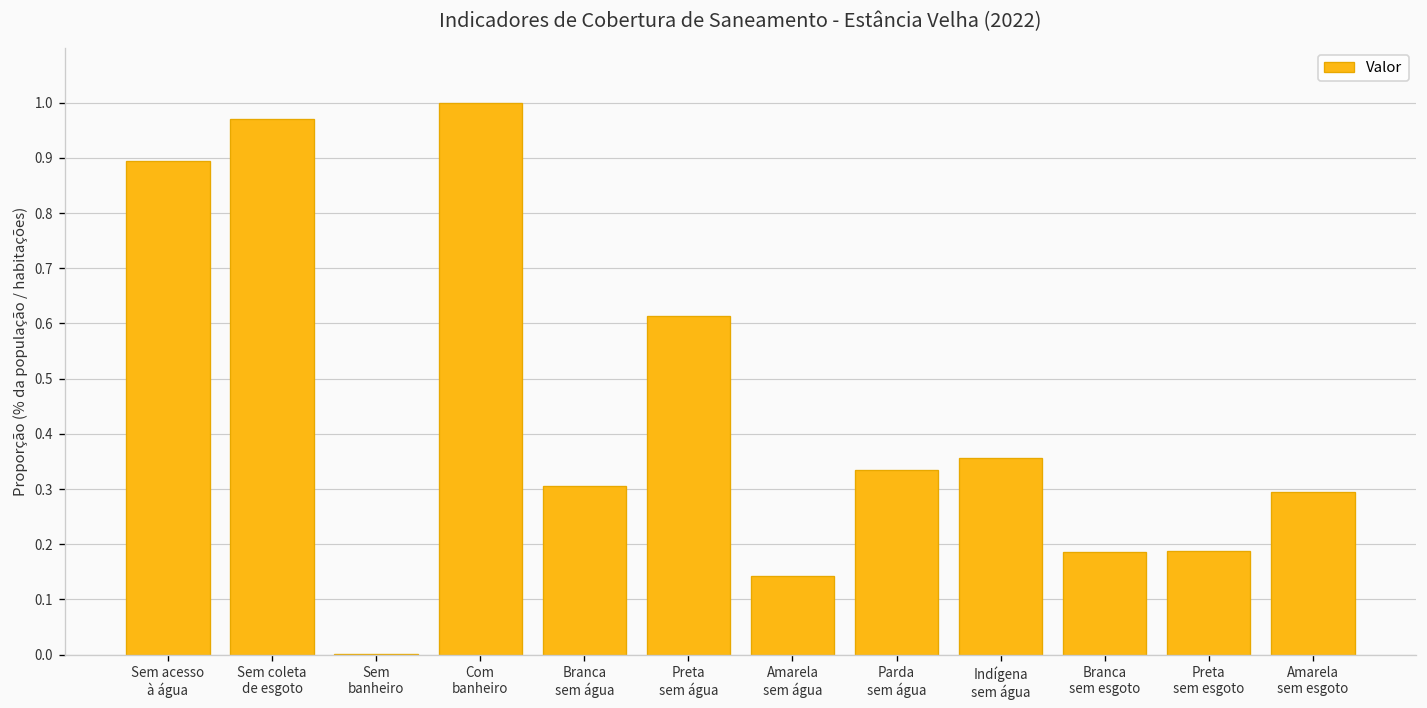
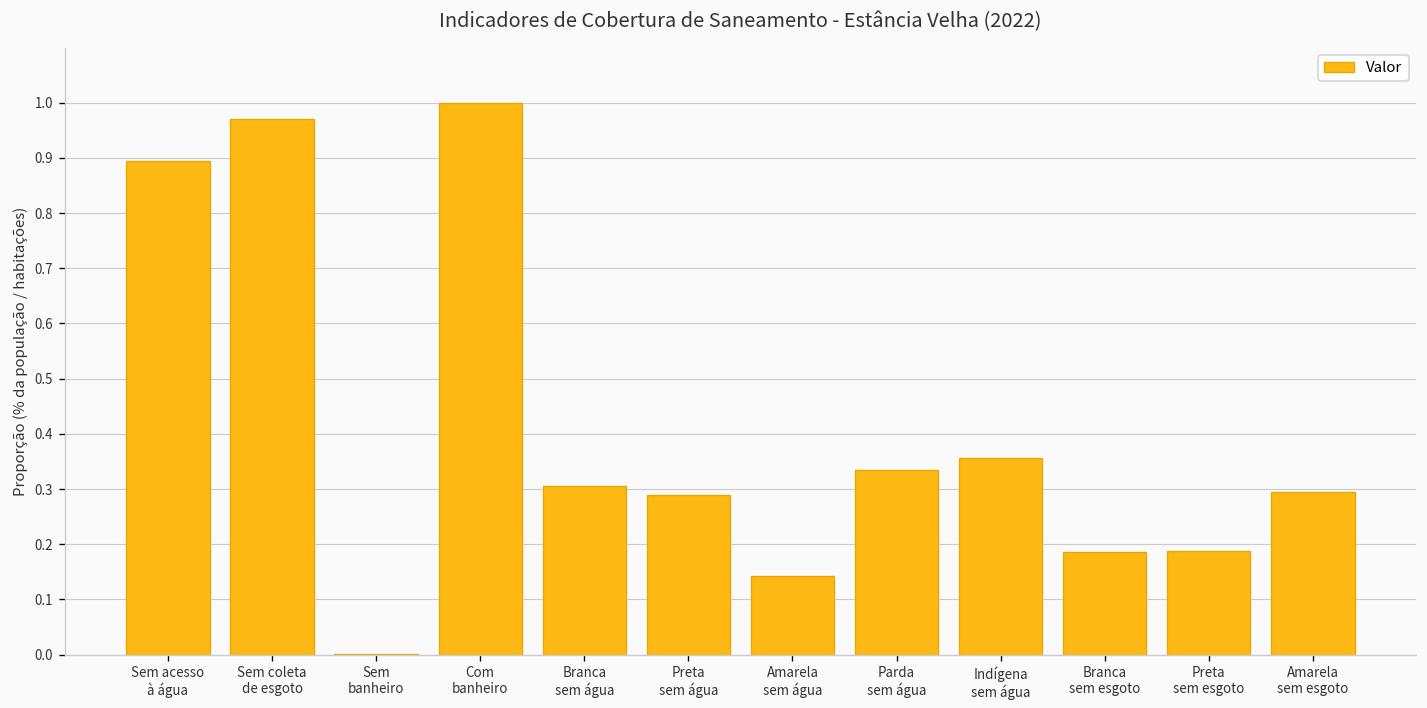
Preta sem água: 0.61 -> 0.29
